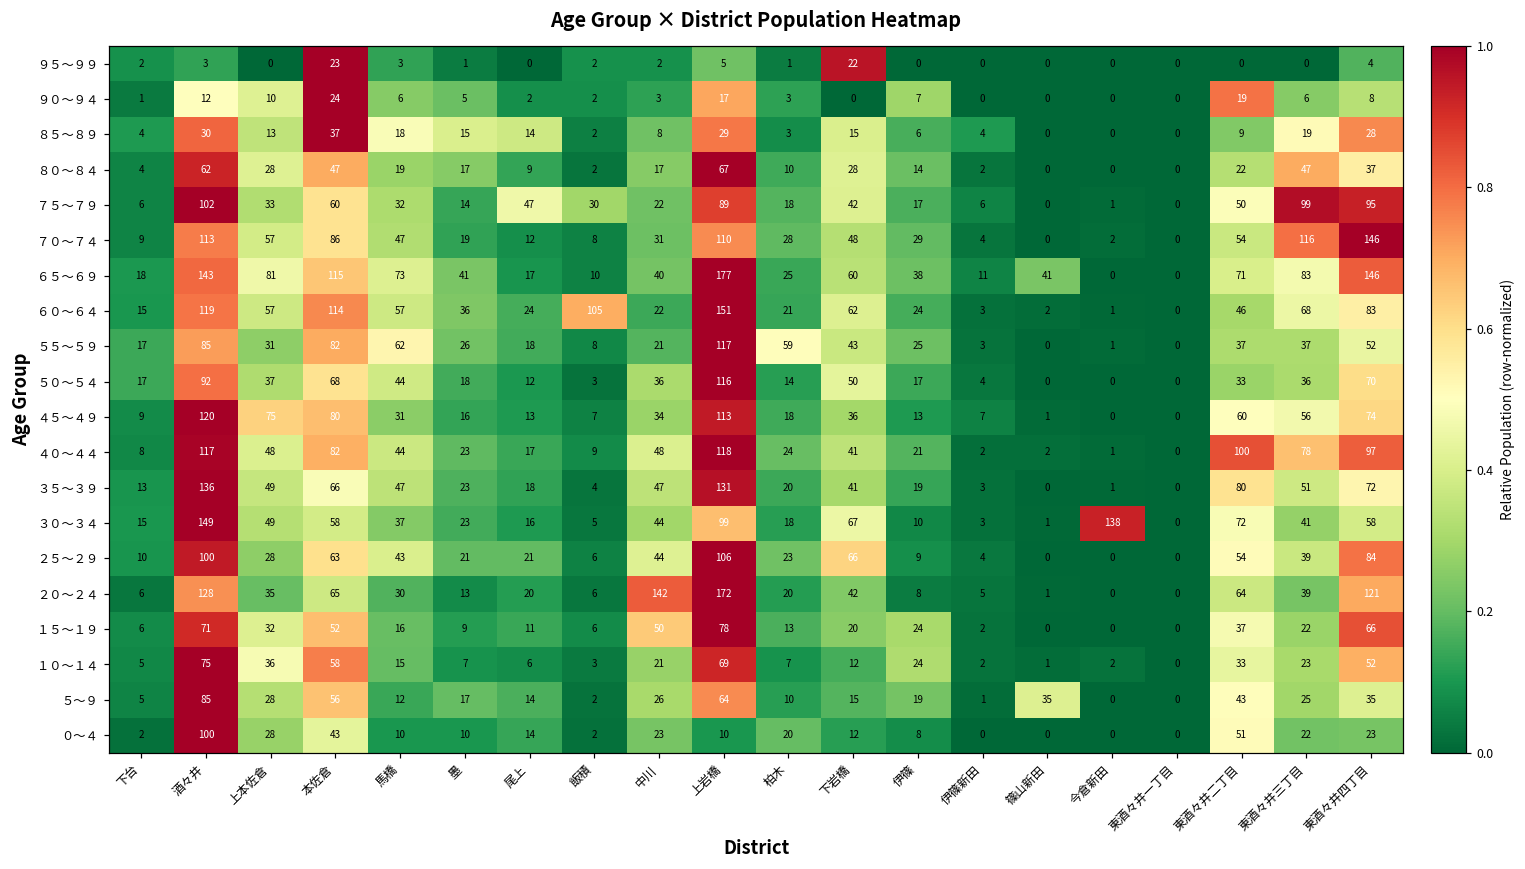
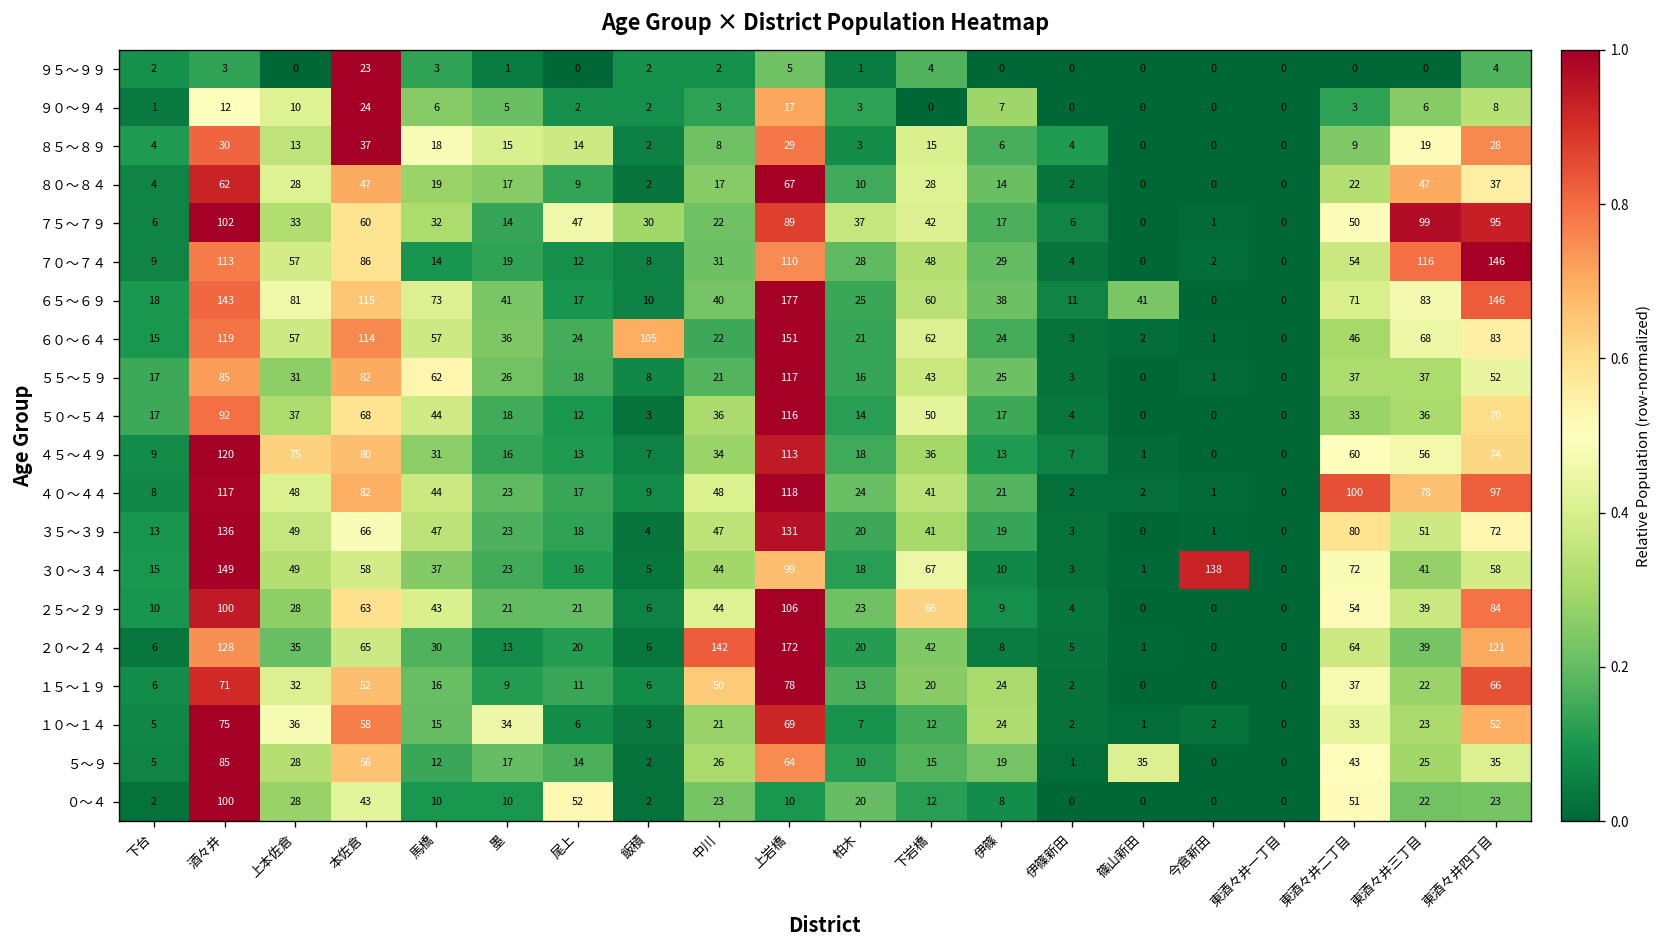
９５～９９, 下岩橋: 22 -> 4
９０～９４, 東酒々井二丁目: 19 -> 3
７５～７９, 柏木: 18 -> 37
７０～７４, 馬橋: 47 -> 14
５５～５９, 柏木: 59 -> 16
１０～１４, 墨: 7 -> 34
０～４, 尾上: 14 -> 52
